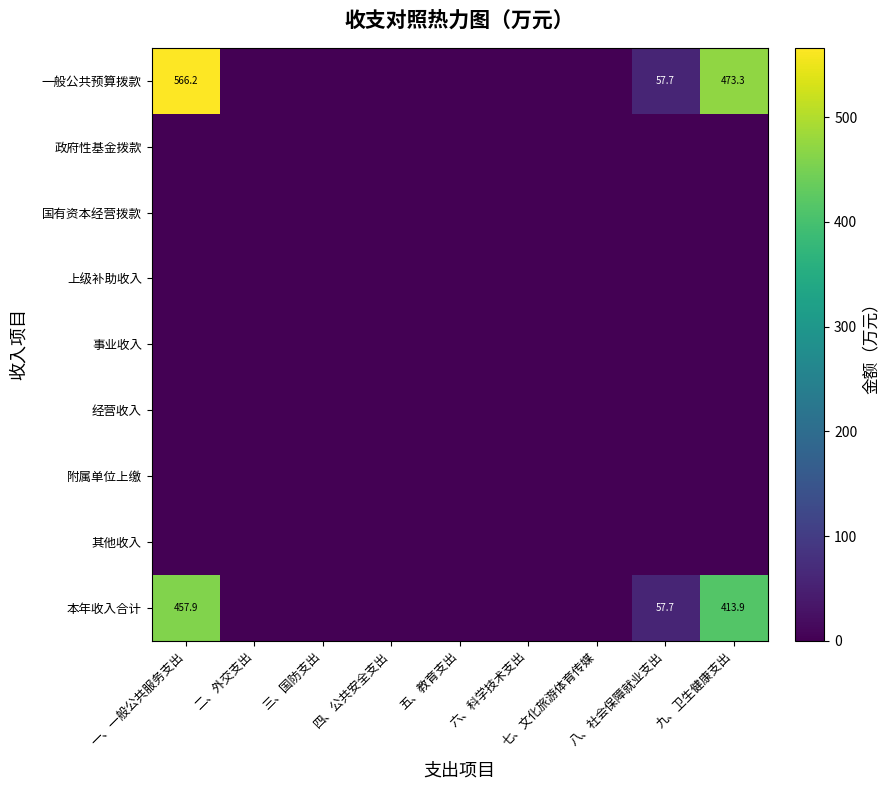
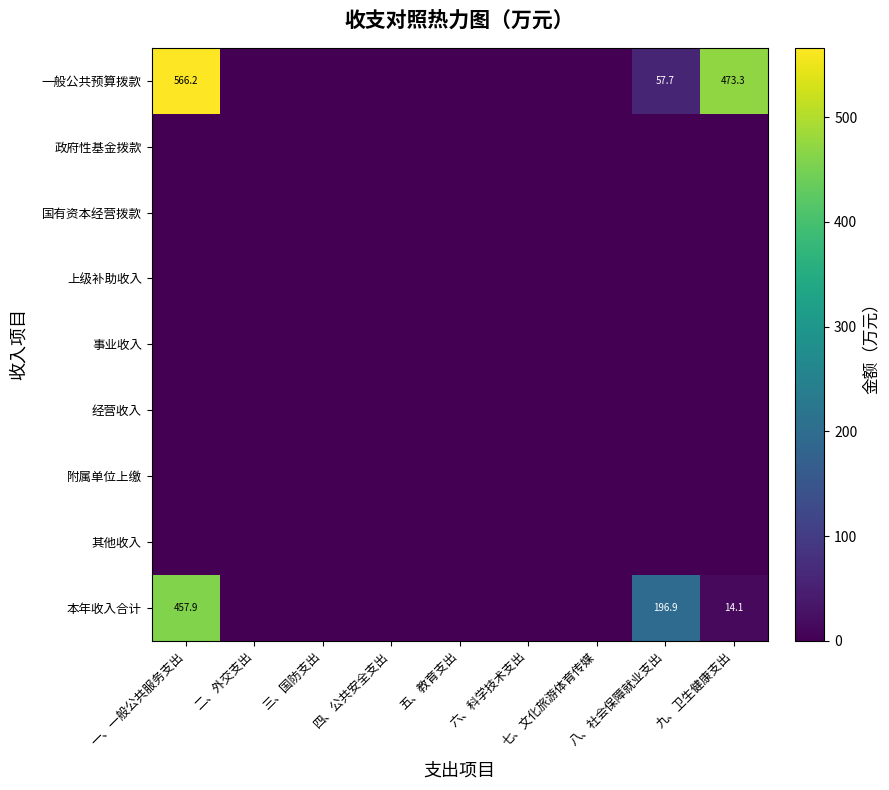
本年收入合计, 八、社会保障就业支出: 57.7 -> 196.9
本年收入合计, 九、卫生健康支出: 413.9 -> 14.1
